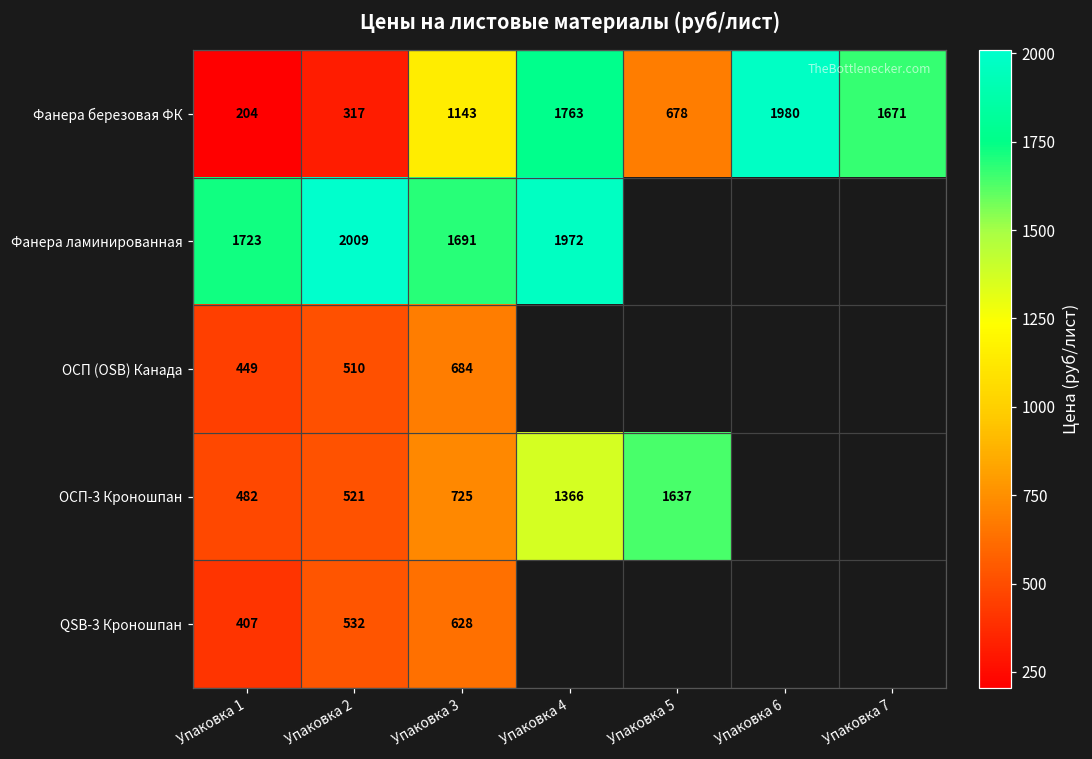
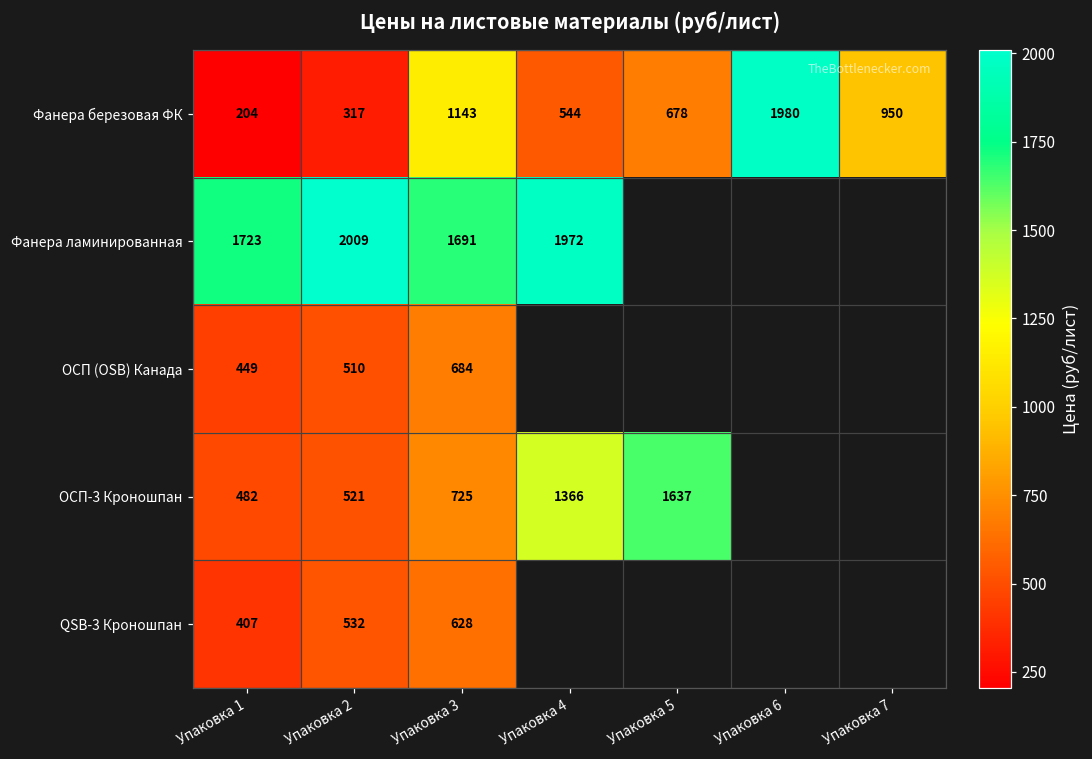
Фанера березовая ФК, Упаковка 4: 1763 -> 544
Фанера березовая ФК, Упаковка 7: 1671 -> 950
